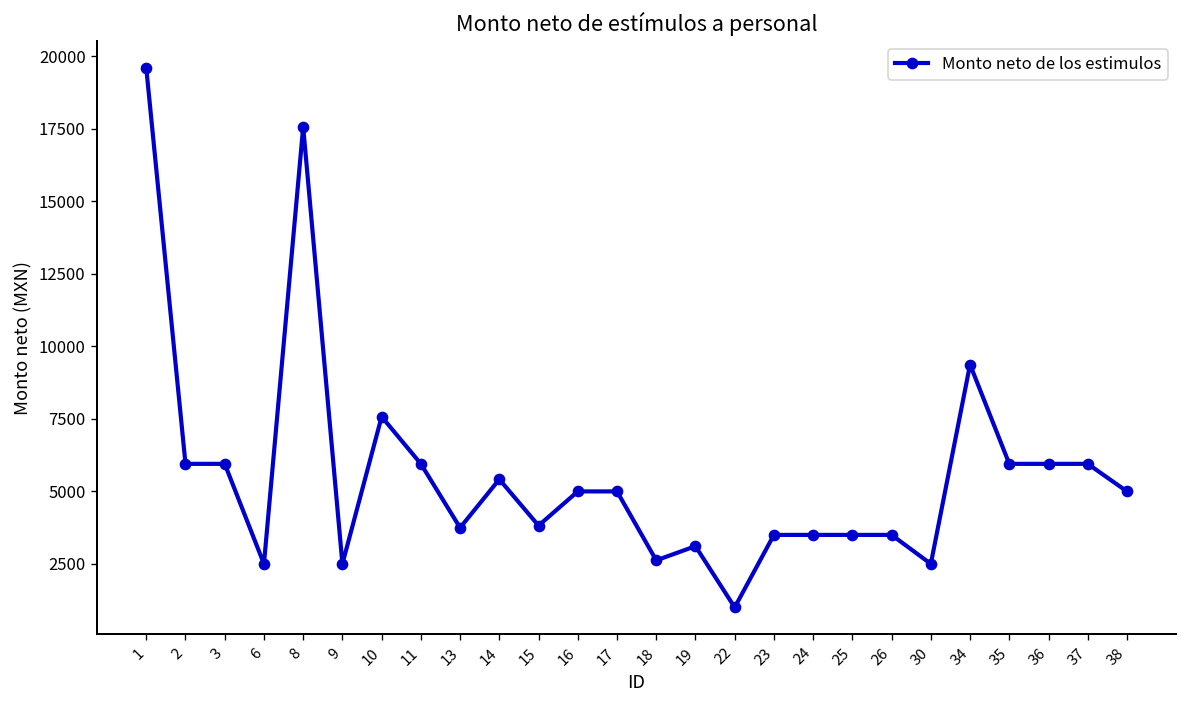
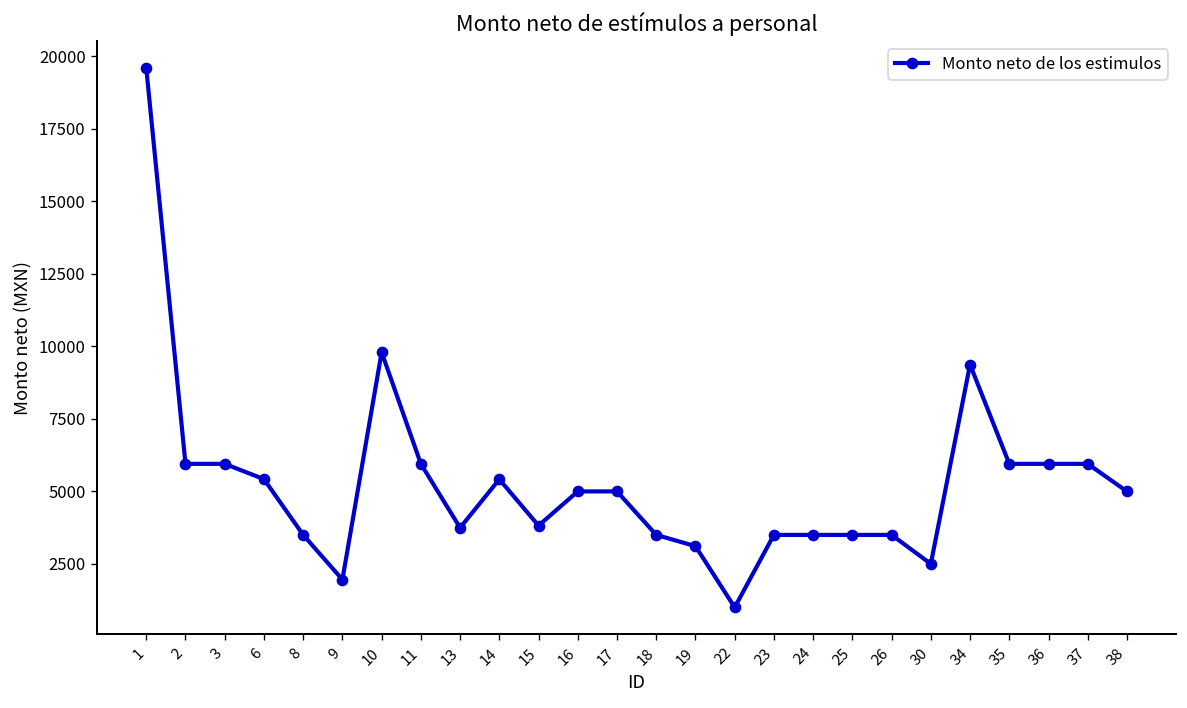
6: 2500 -> 5400
8: 17600 -> 3500
9: 2500 -> 2000
10: 7600 -> 9800
18: 2600 -> 3500
